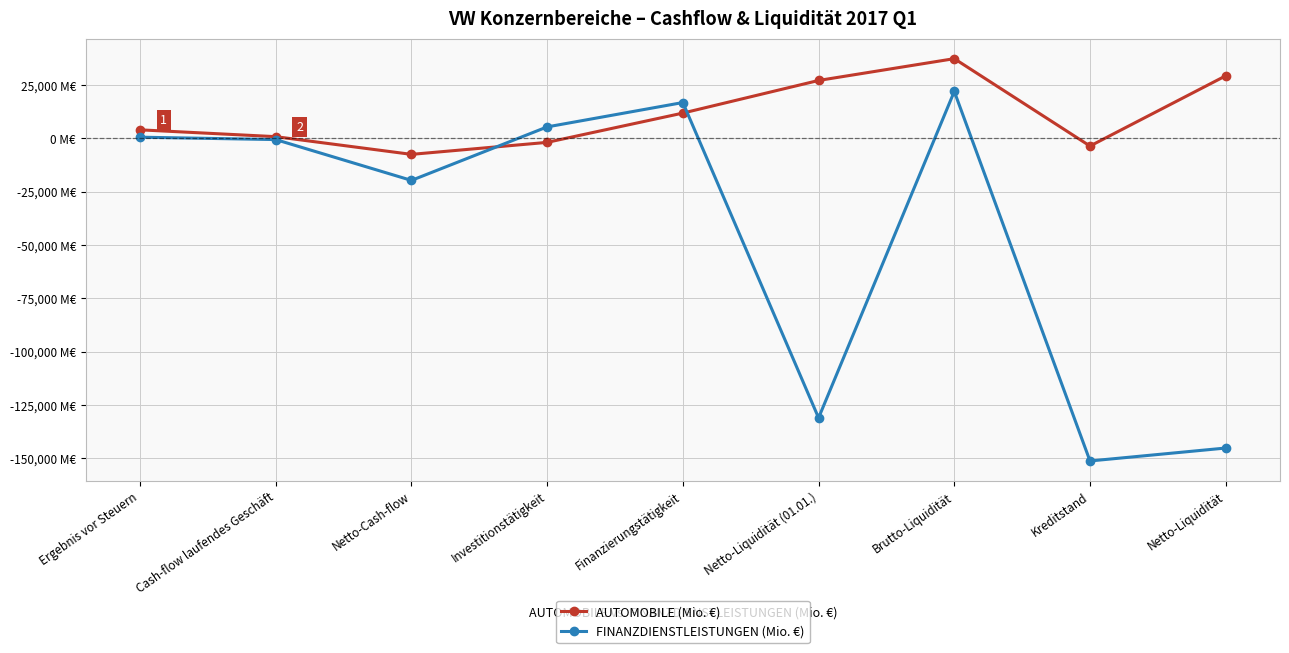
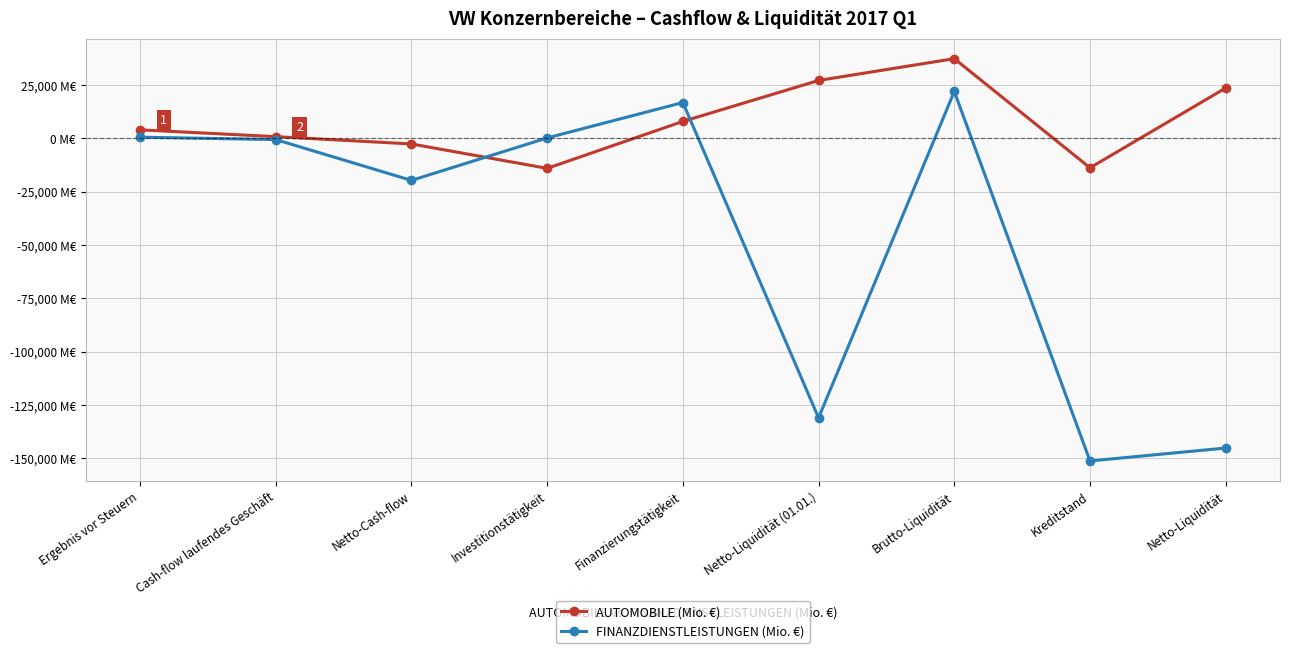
AUTOMOBILE (Mio. €), Netto-Cash-flow: -7,000 M€ -> -3,000 M€
AUTOMOBILE (Mio. €), Investitionstätigkeit: -2,000 M€ -> -14,000 M€
FINANZDIENSTLEISTUNGEN (Mio. €), Investitionstätigkeit: 5,000 M€ -> 0 M€
AUTOMOBILE (Mio. €), Finanzierungstätigkeit: 12,000 M€ -> 8,000 M€
AUTOMOBILE (Mio. €), Kreditstand: -4,000 M€ -> -14,000 M€
AUTOMOBILE (Mio. €), Netto-Liquidität: 29,000 M€ -> 24,000 M€
